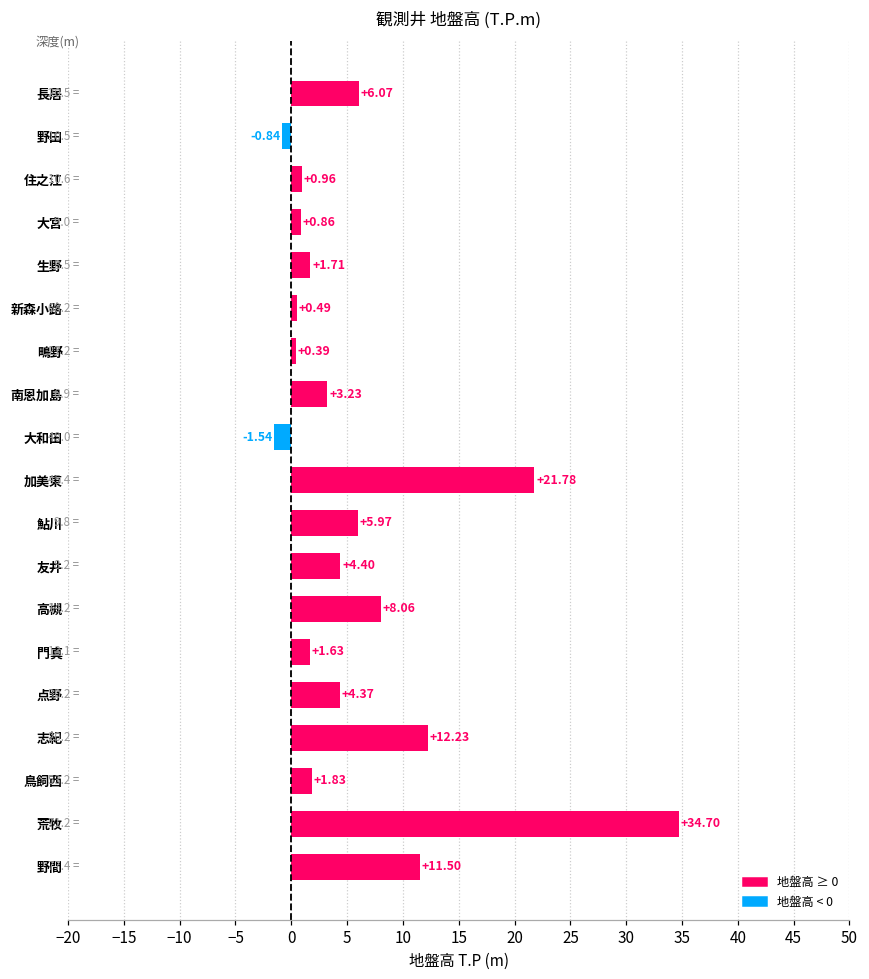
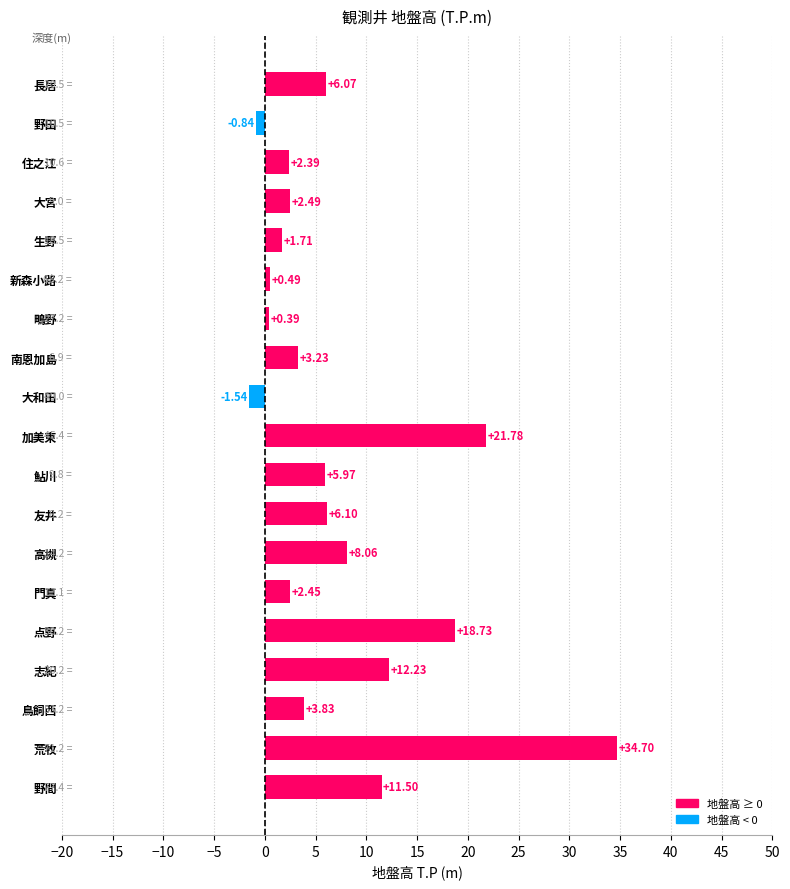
住之江: +0.96 -> +2.39
大宮: +0.86 -> +2.49
友井: +4.40 -> +6.10
門真: +1.63 -> +2.45
点野: +4.37 -> +18.73
鳥飼西: +1.83 -> +3.83
